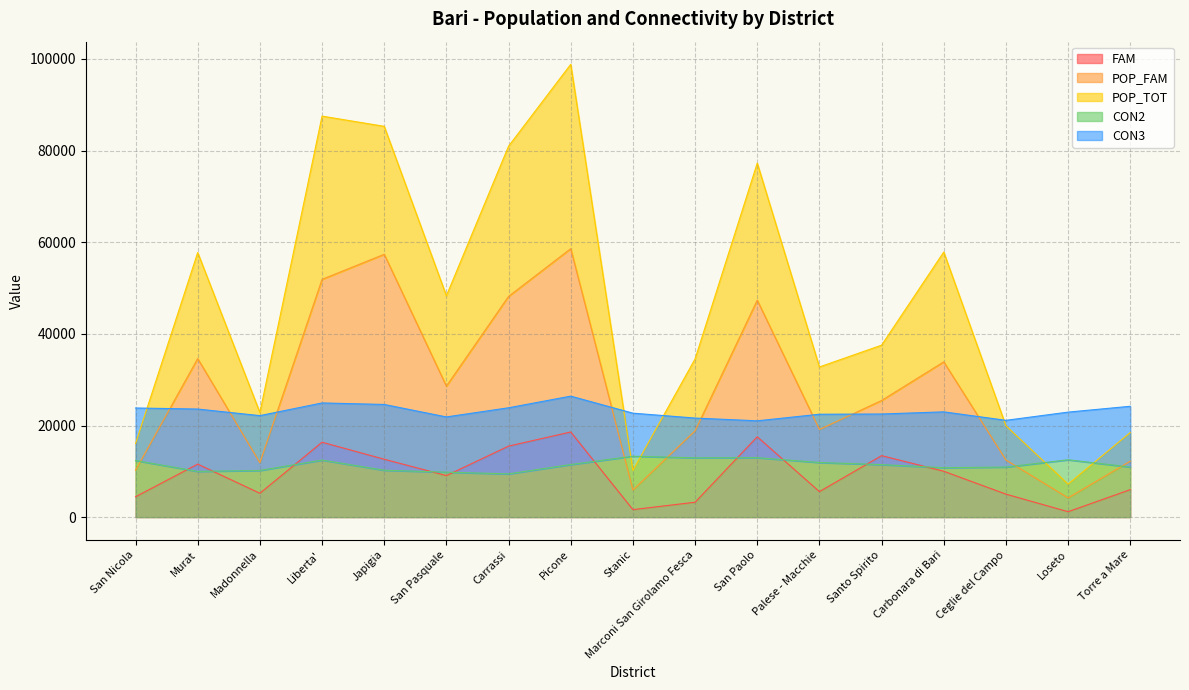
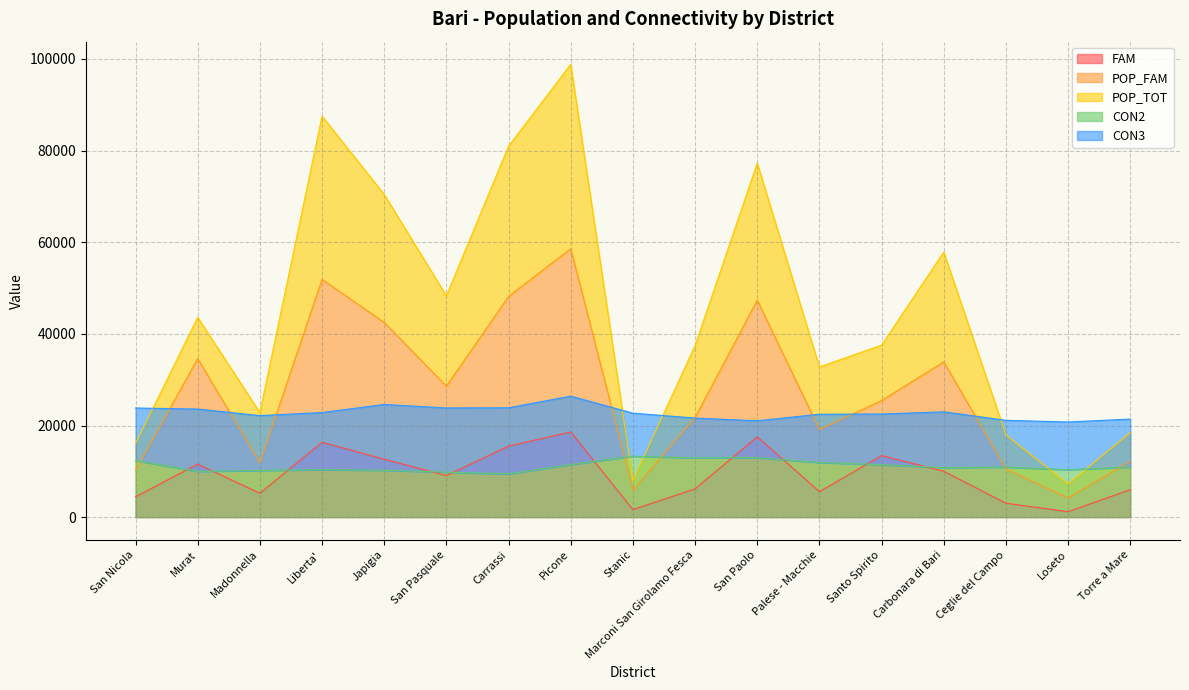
POP_TOT, Murat: 23000 -> 9000
CON2, Liberta': 12000 -> 10000
POP_FAM, Japigia: 45000 -> 30000
CON3, San Pasquale: 12000 -> 14000
POP_TOT, Stanic: 4000 -> 2000
FAM, Marconi San Girolamo Fesca: 3000 -> 6000
FAM, Ceglie del Campo: 5000 -> 3000
CON2, Loseto: 13000 -> 10000
CON3, Torre a Mare: 13000 -> 10000
